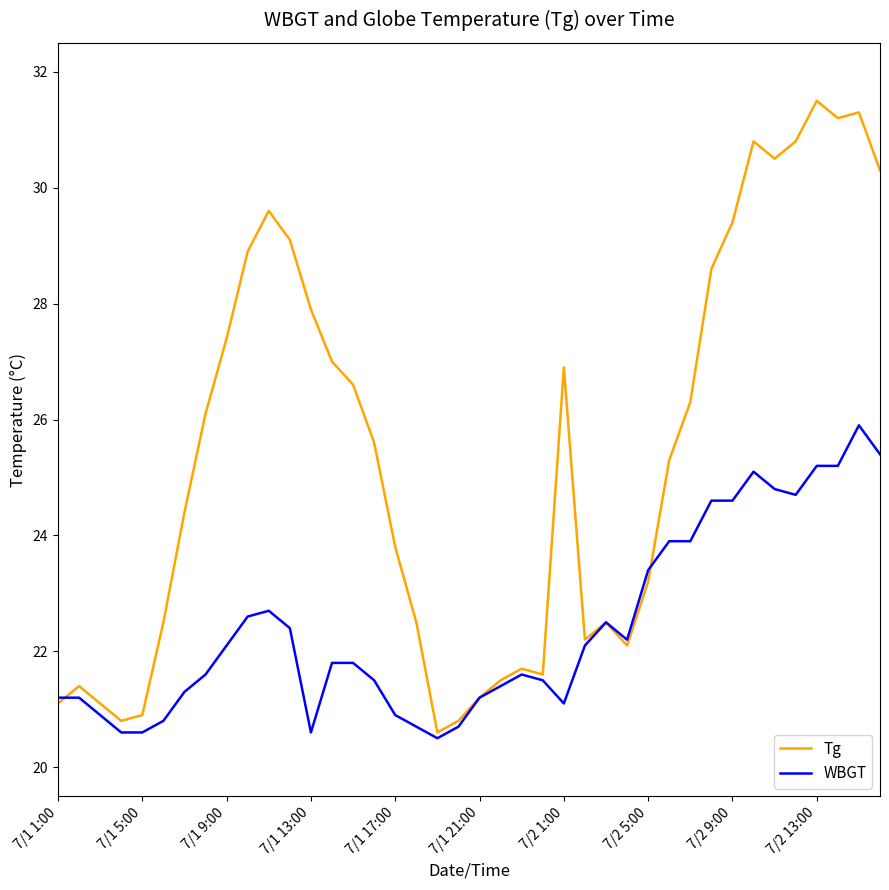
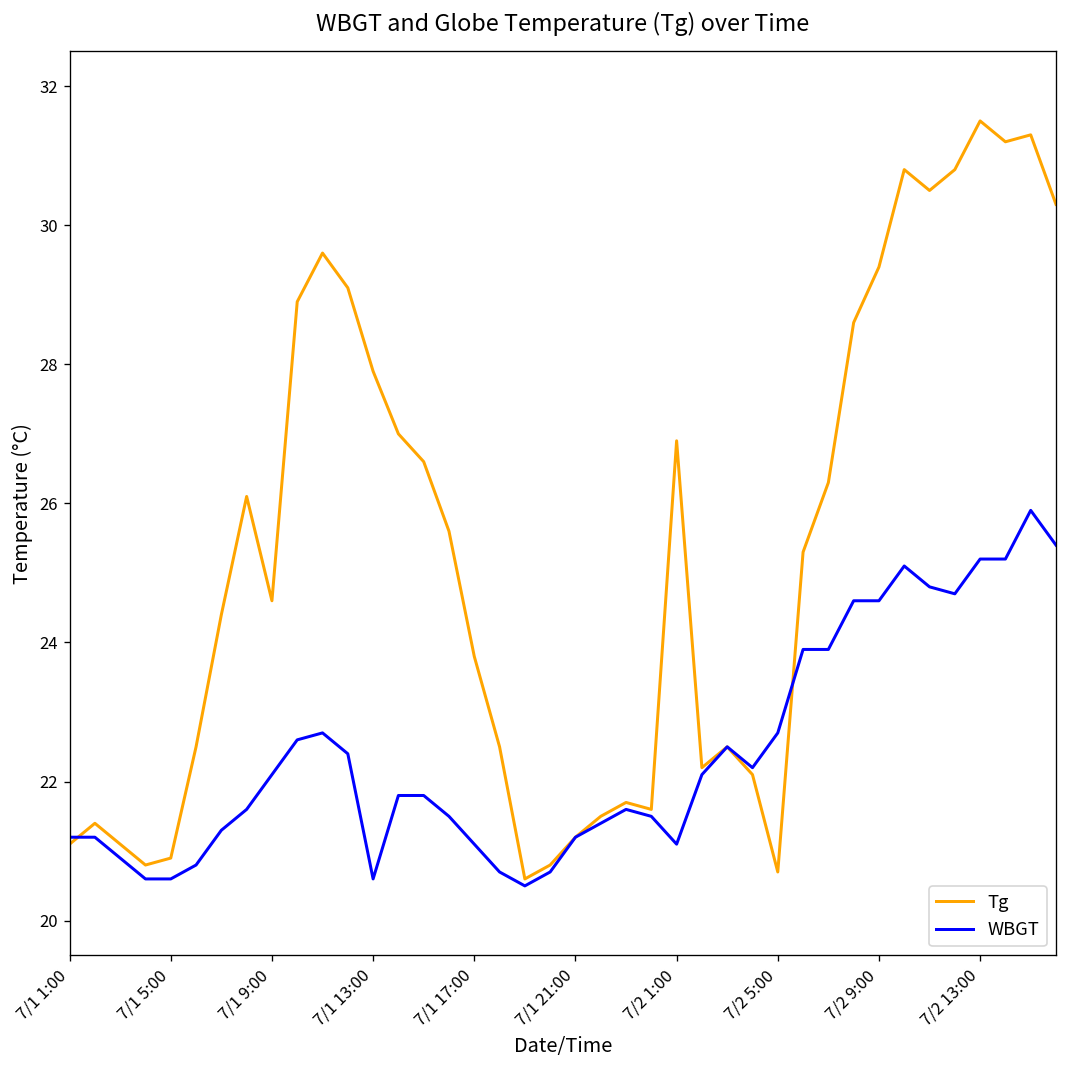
Tg, 7/1 9:00: 27.4 -> 24.6
WBGT, 7/1 17:00: 20.9 -> 21.1
Tg, 7/2 5:00: 23.2 -> 20.7
WBGT, 7/2 5:00: 23.4 -> 22.7
